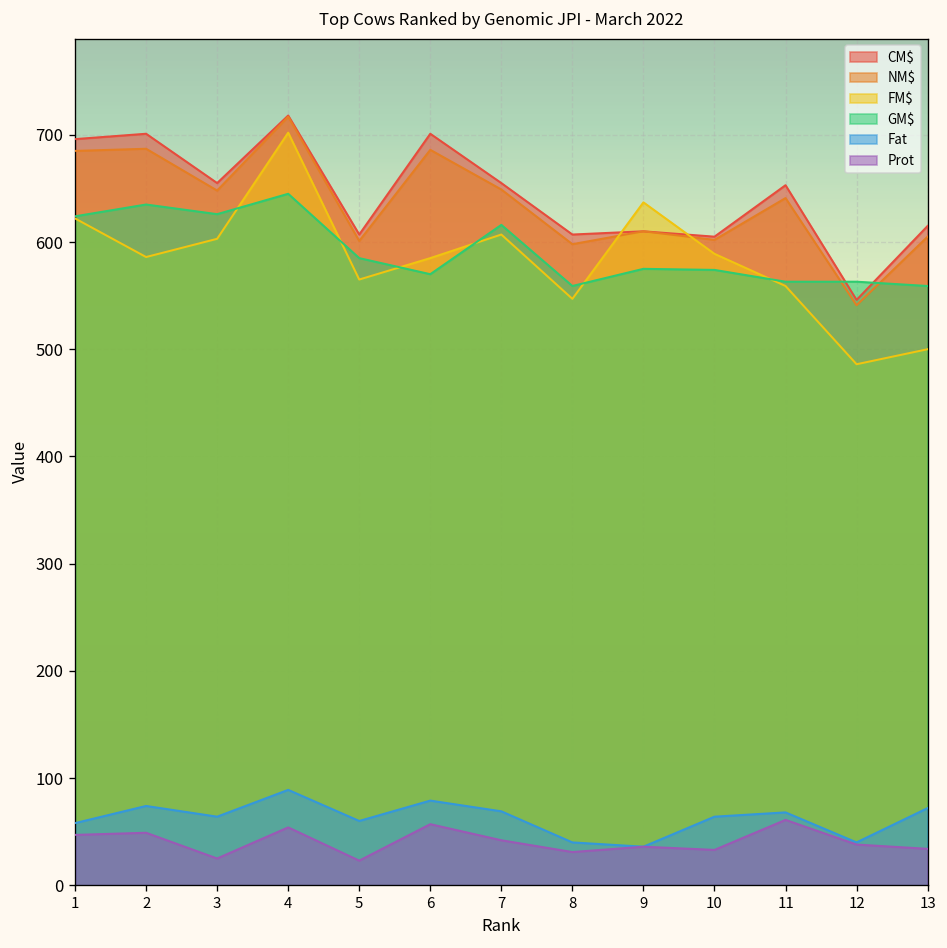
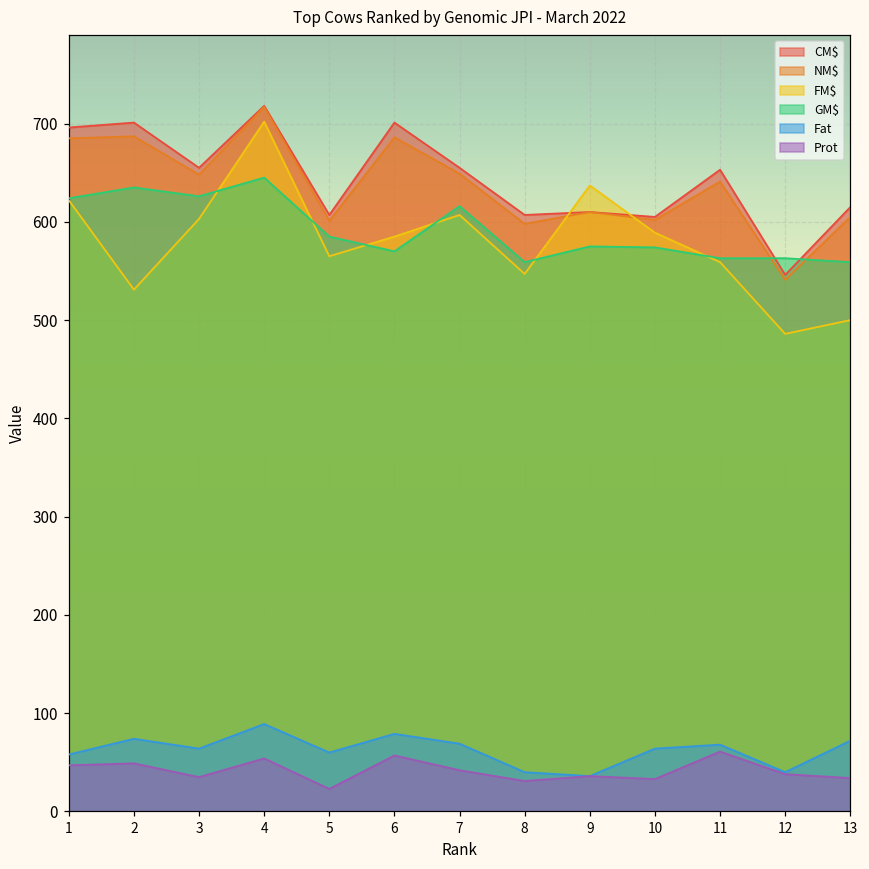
FM$, 2: 590 -> 530
Prot, 3: 30 -> 40
